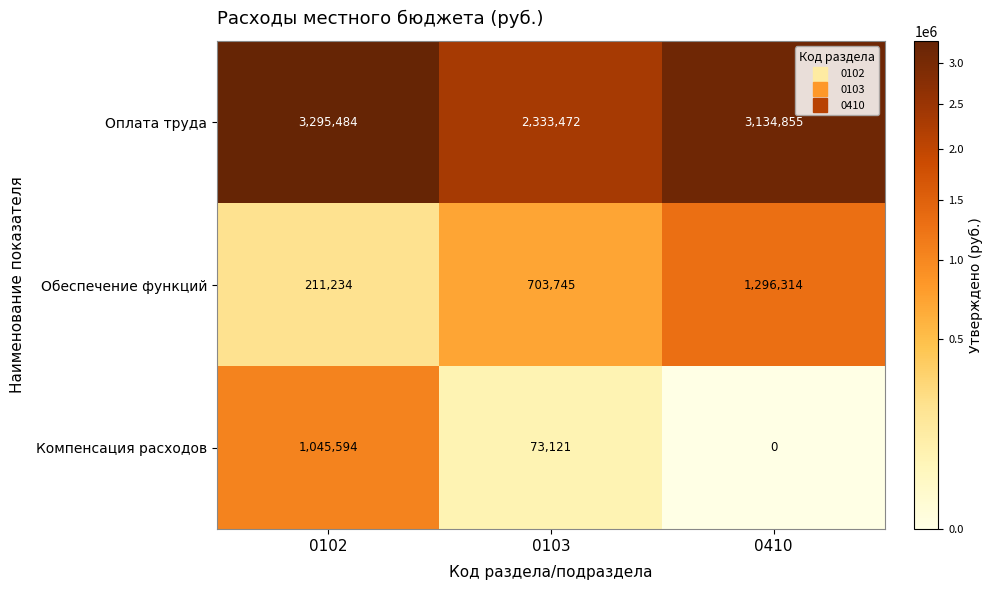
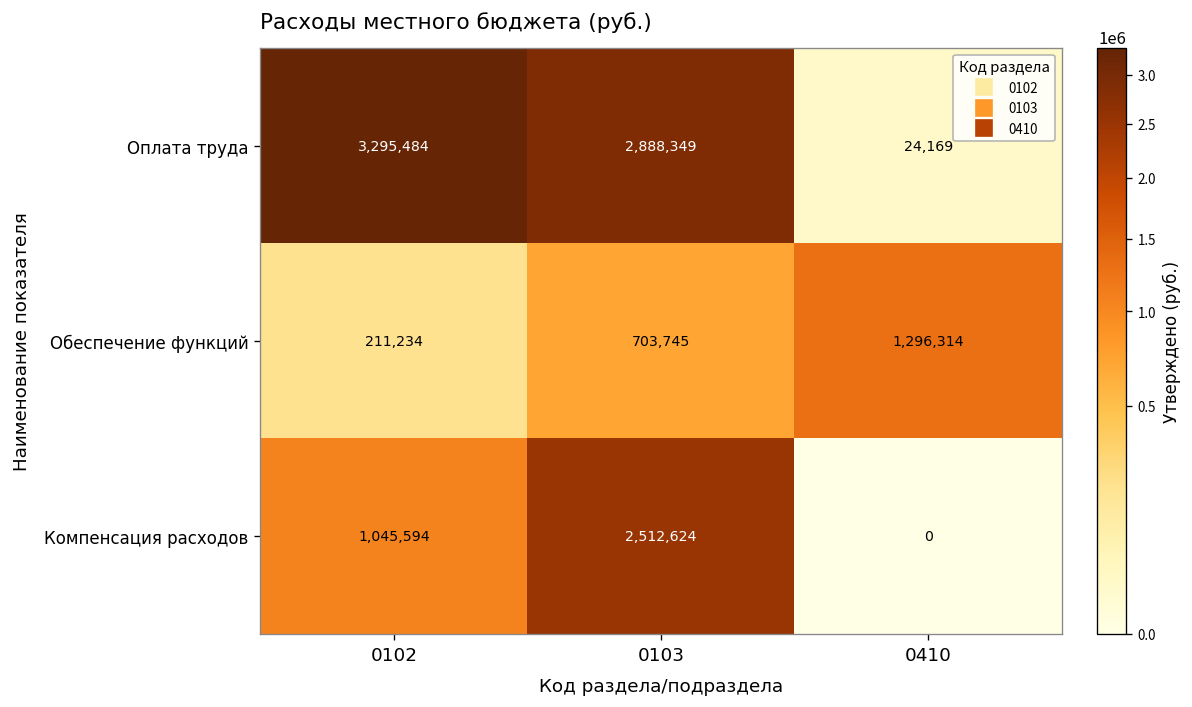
Оплата труда, 0103: 2,333,472 -> 2,888,349
Оплата труда, 0410: 3,134,855 -> 24,169
Компенсация расходов, 0103: 73,121 -> 2,512,624
